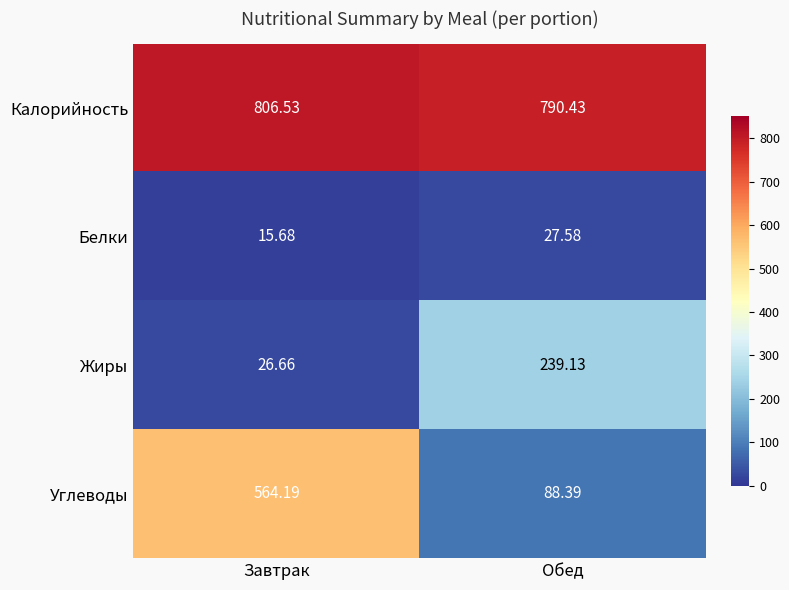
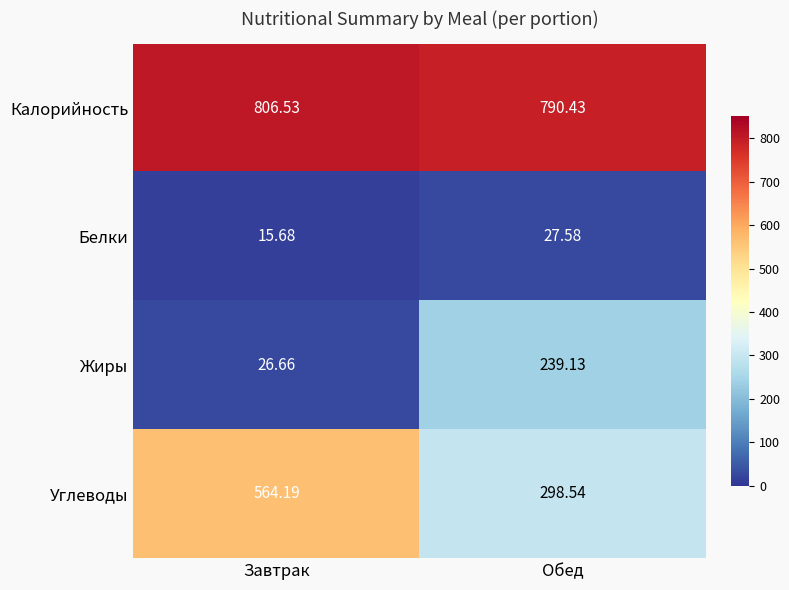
Углеводы, Обед: 88.39 -> 298.54
